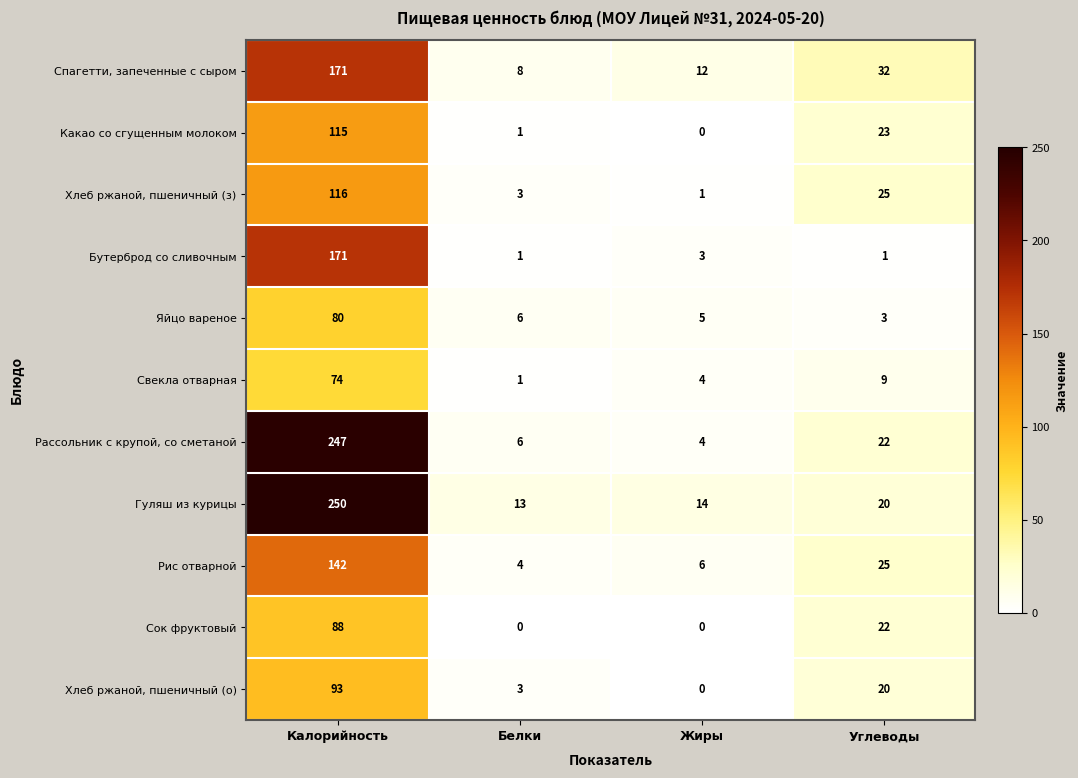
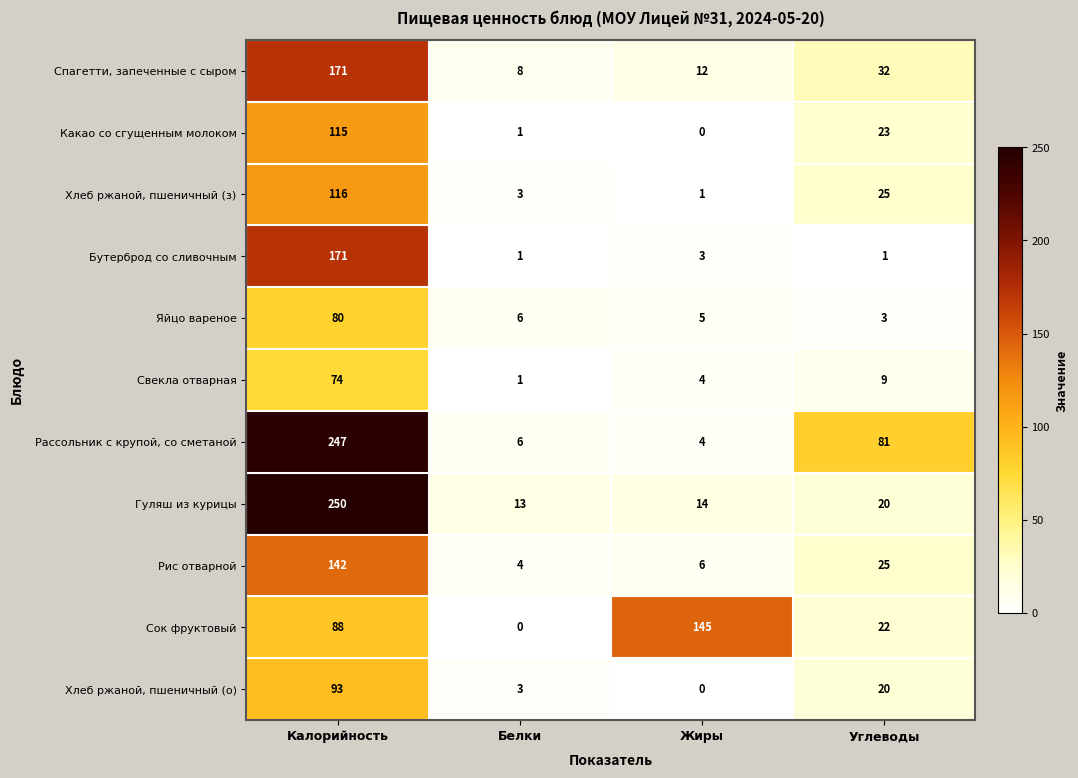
Рассольник с крупой, со сметаной, Углеводы: 22 -> 81
Сок фруктовый, Жиры: 0 -> 145
